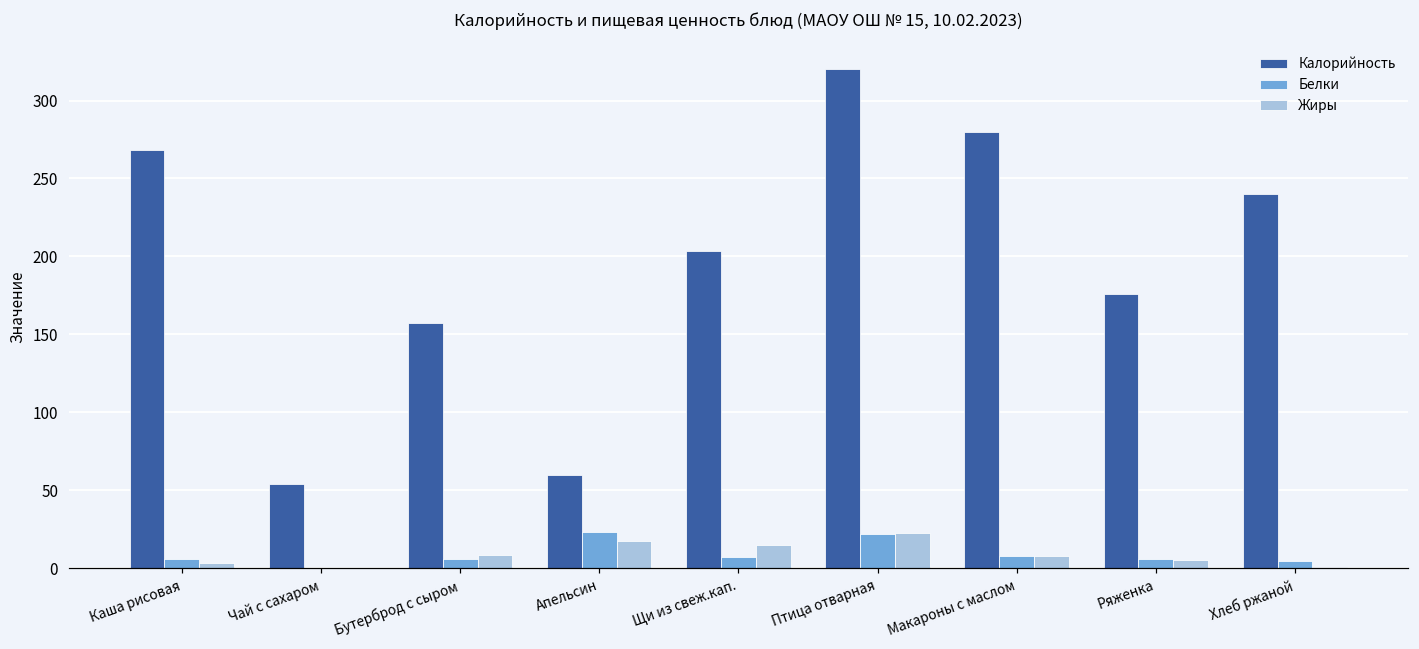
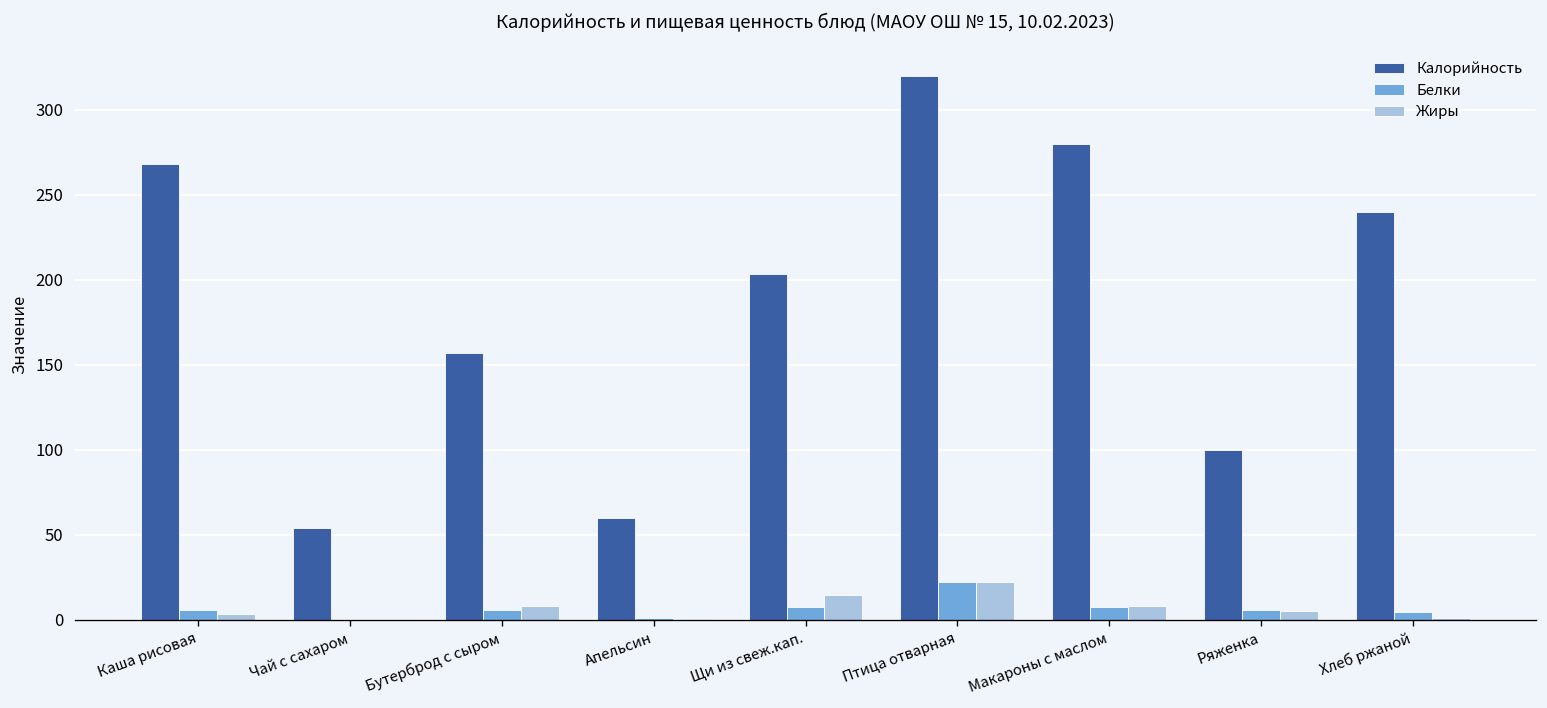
Белки, Апельсин: 23 -> 1
Жиры, Апельсин: 17 -> 0
Калорийность, Ряженка: 176 -> 100
